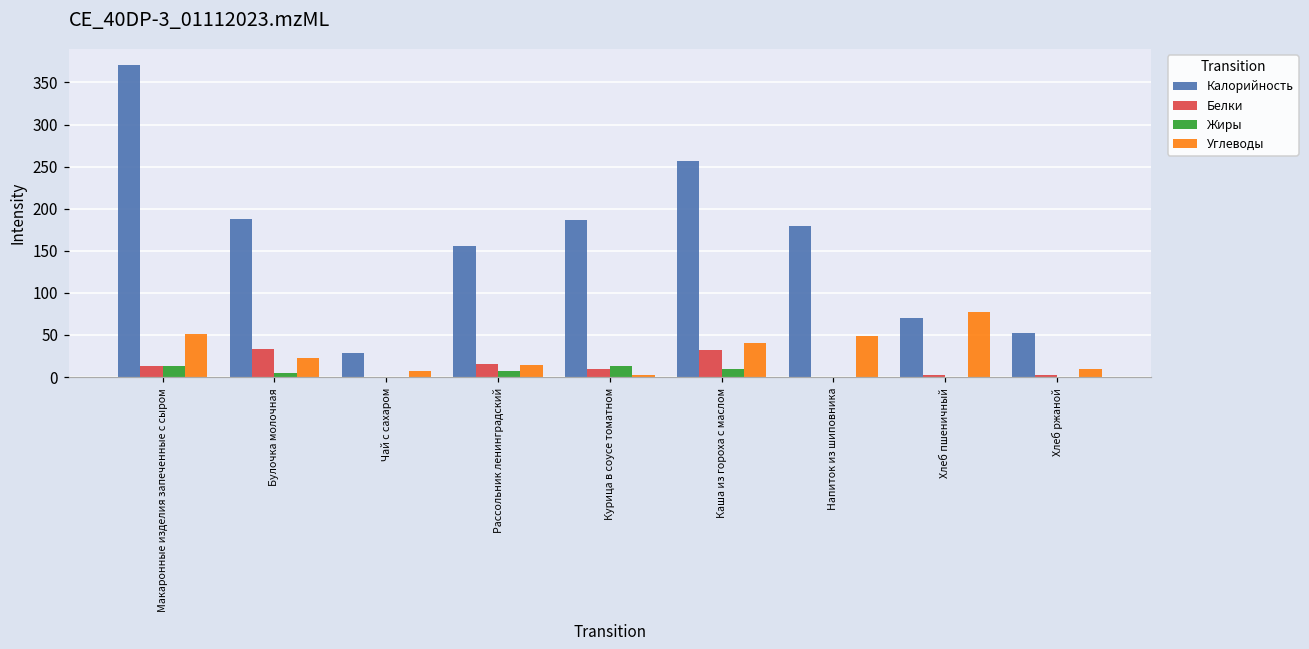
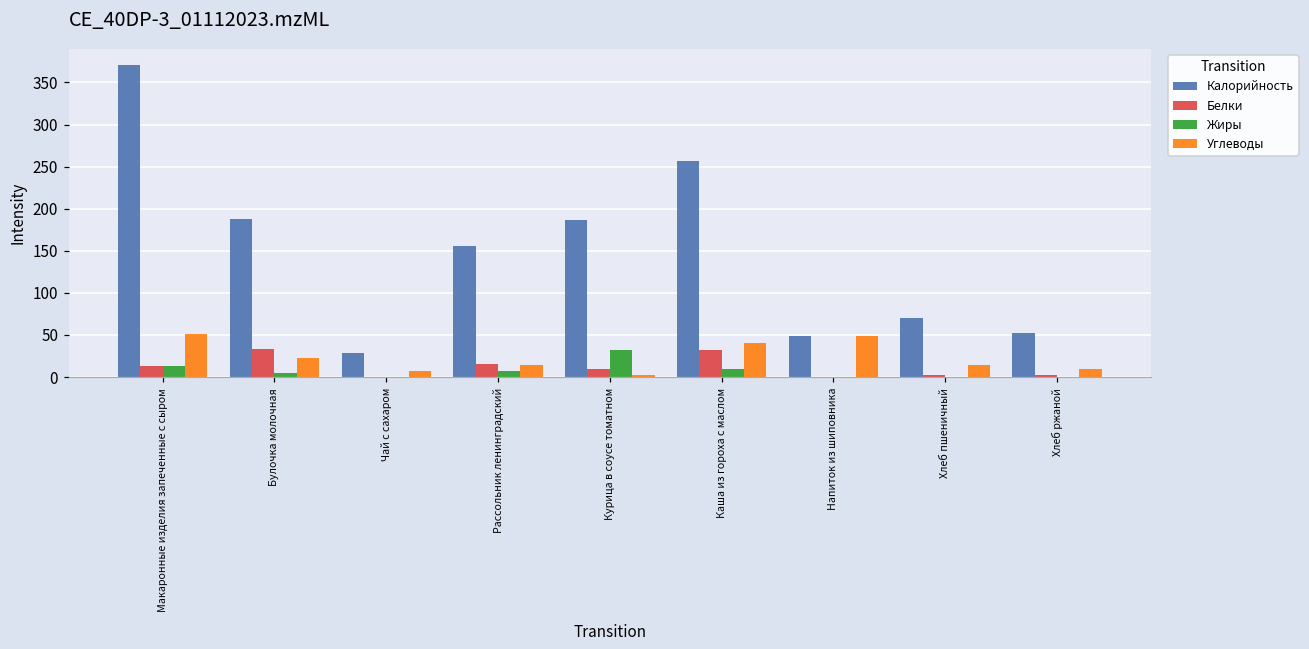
Жиры, Курица в соусе томатном: 10 -> 30
Калорийность, Напиток из шиповника: 180 -> 50
Углеводы, Хлеб пшеничный: 80 -> 10
